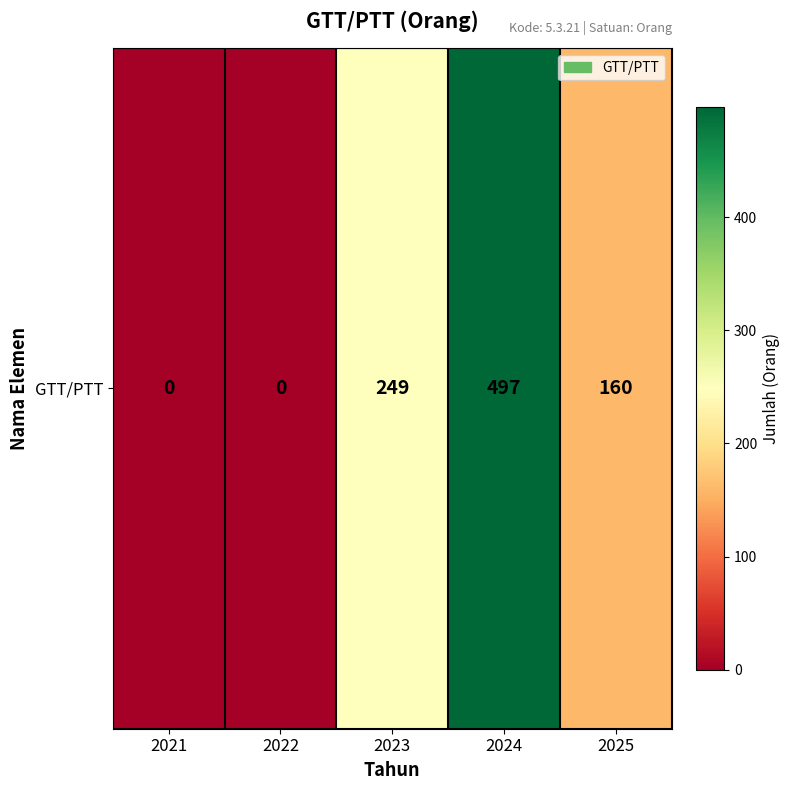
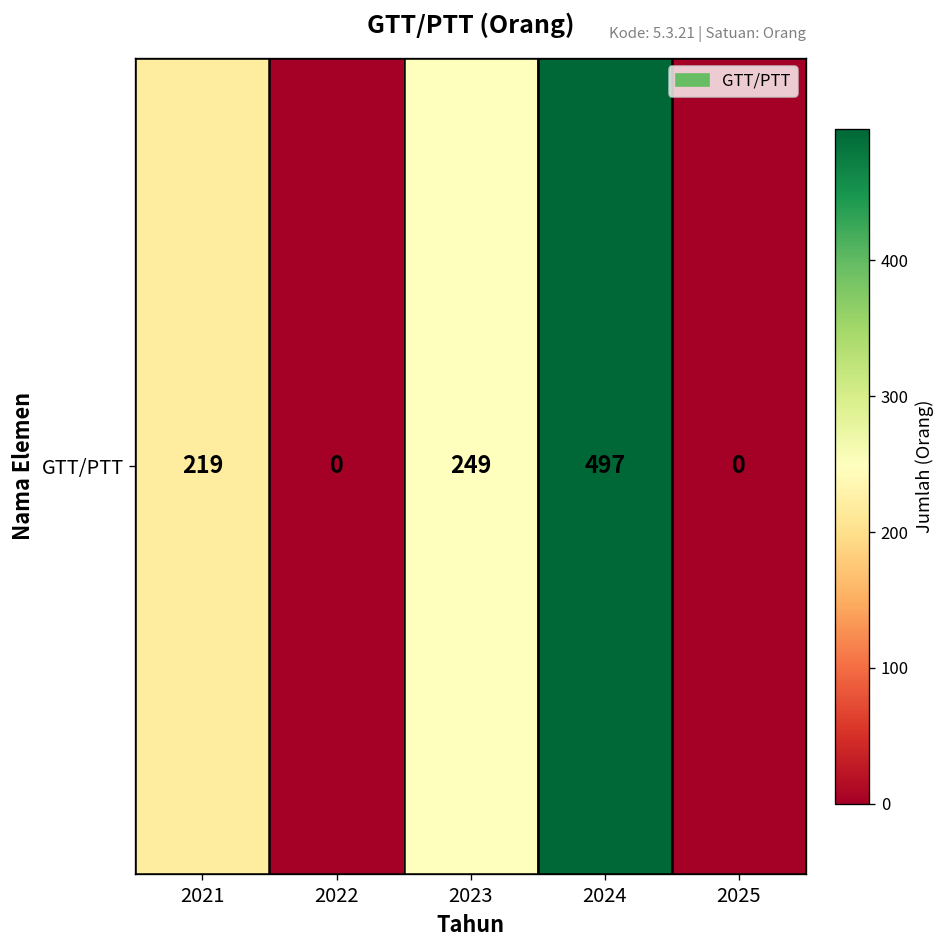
GTT/PTT, 2021: 0 -> 219
GTT/PTT, 2025: 160 -> 0
